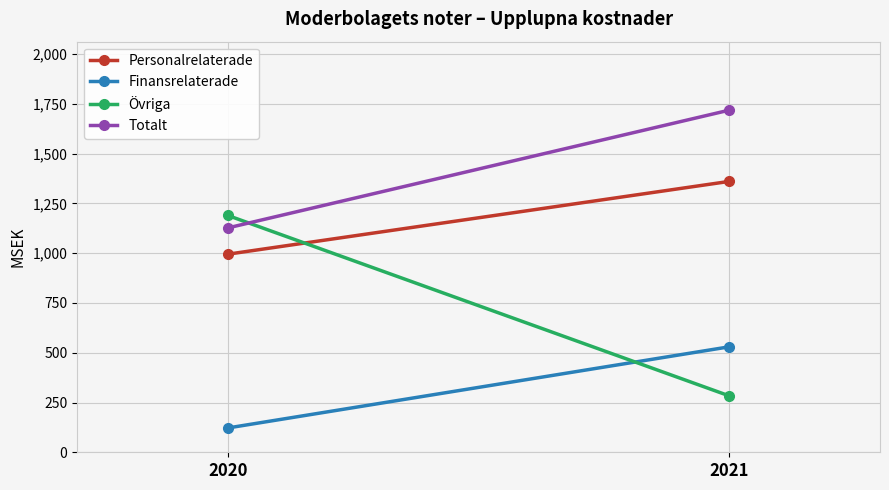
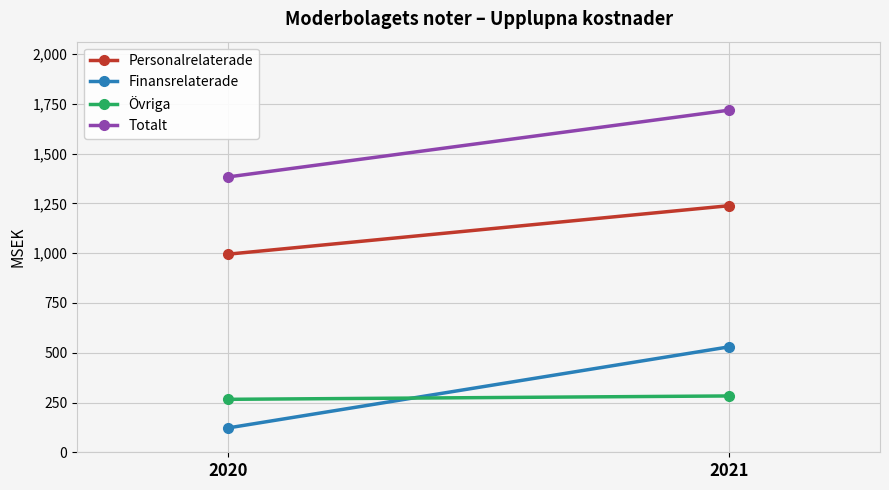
Övriga, 2020: 1,190 -> 270
Totalt, 2020: 1,130 -> 1,380
Personalrelaterade, 2021: 1,360 -> 1,240
